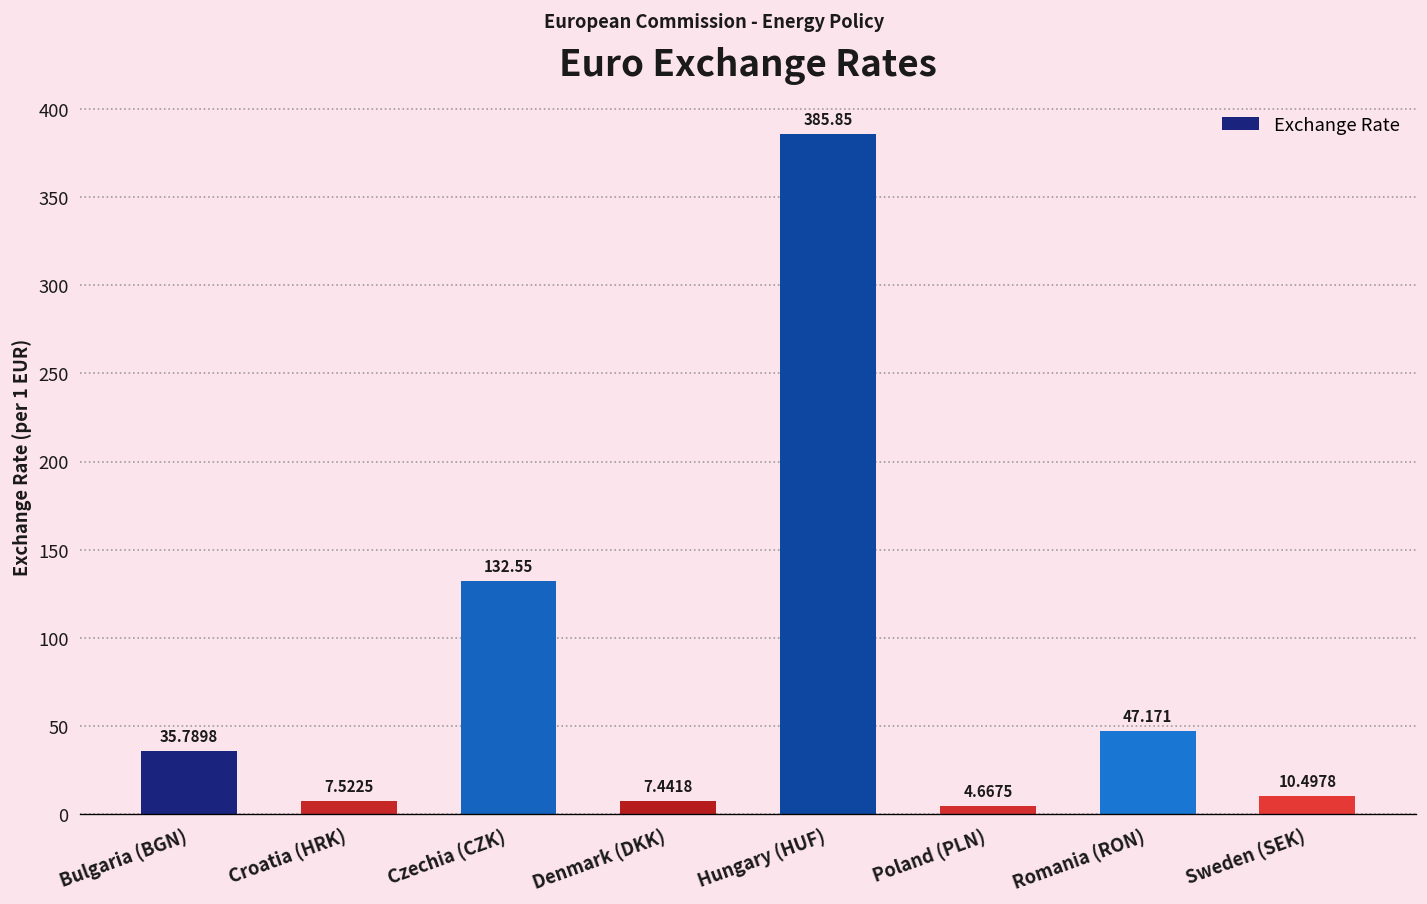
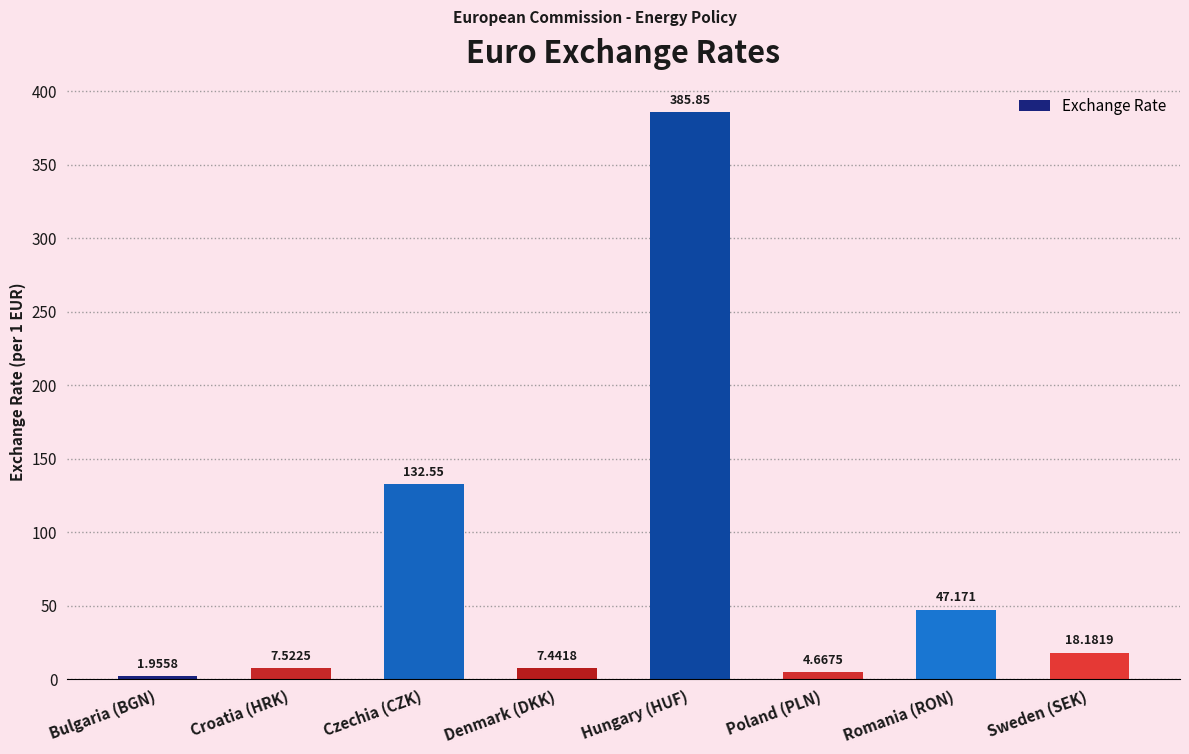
Bulgaria (BGN): 35.7898 -> 1.9558
Sweden (SEK): 10.4978 -> 18.1819
